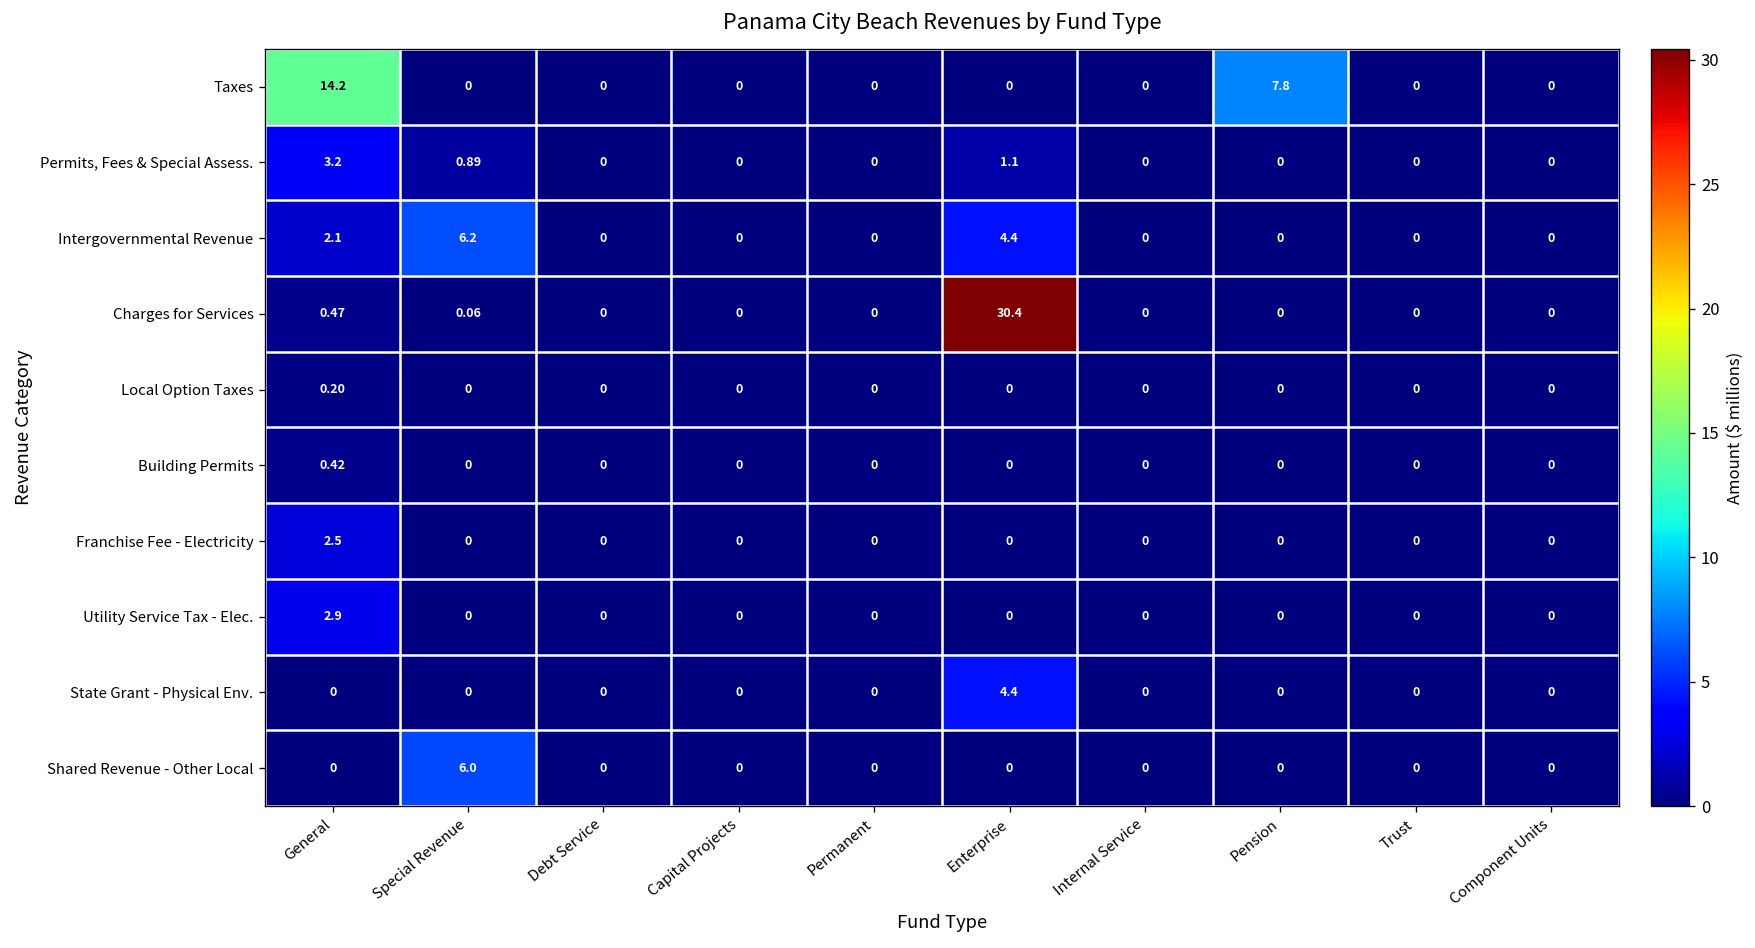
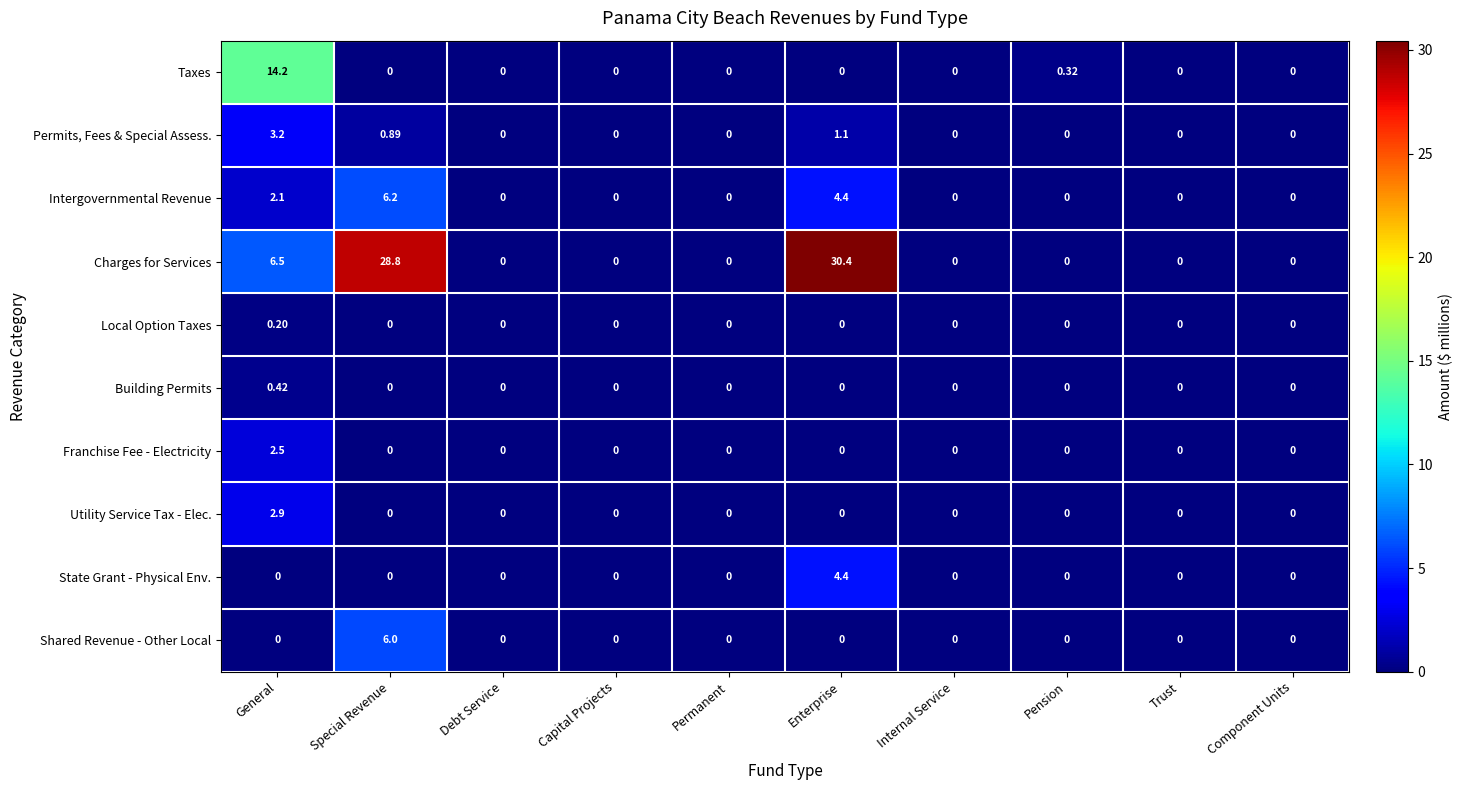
Taxes, Pension: 7.8 -> 0.32
Charges for Services, General: 0.47 -> 6.5
Charges for Services, Special Revenue: 0.06 -> 28.8
